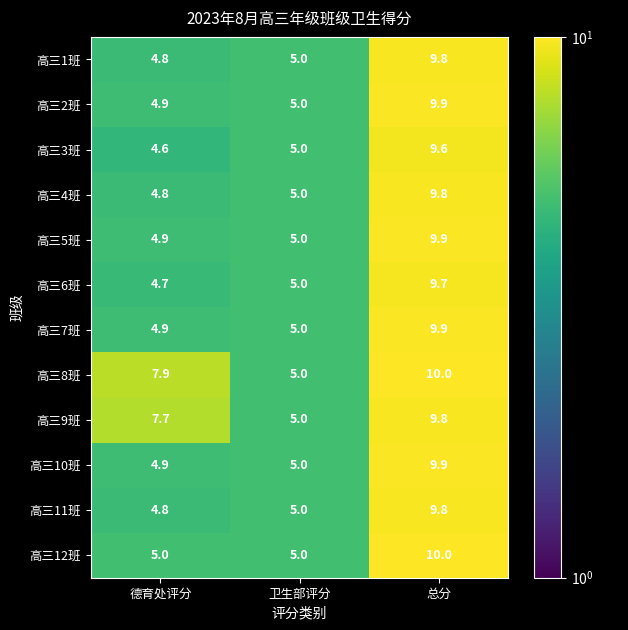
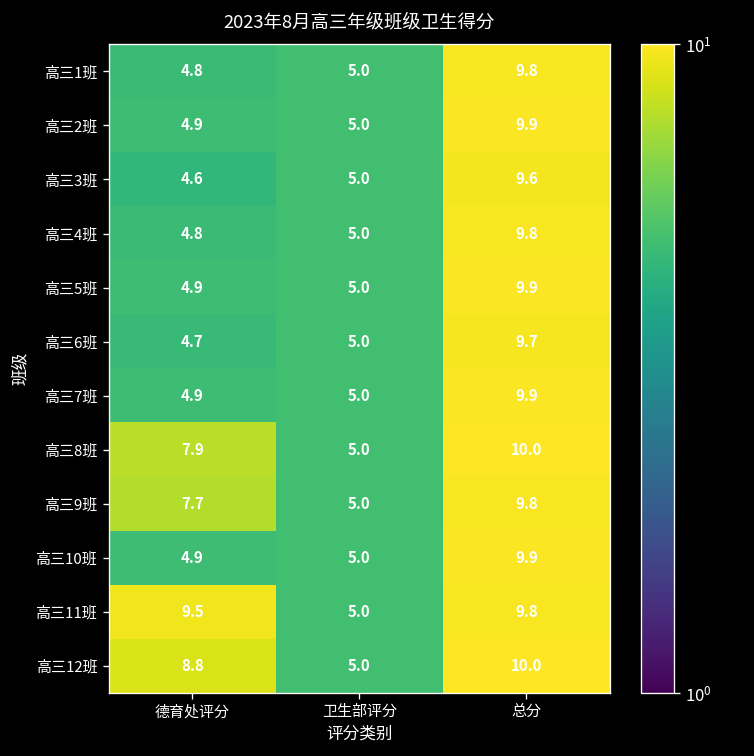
高三11班, 德育处评分: 4.8 -> 9.5
高三12班, 德育处评分: 5.0 -> 8.8
